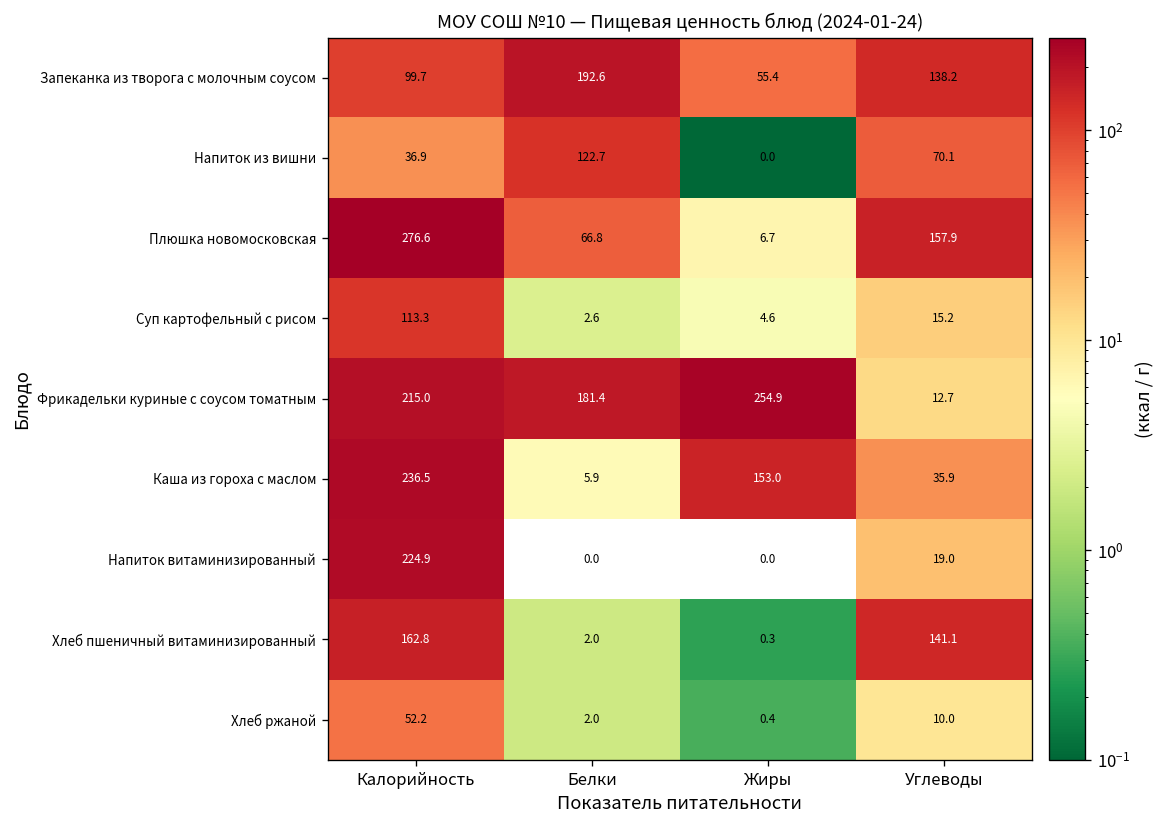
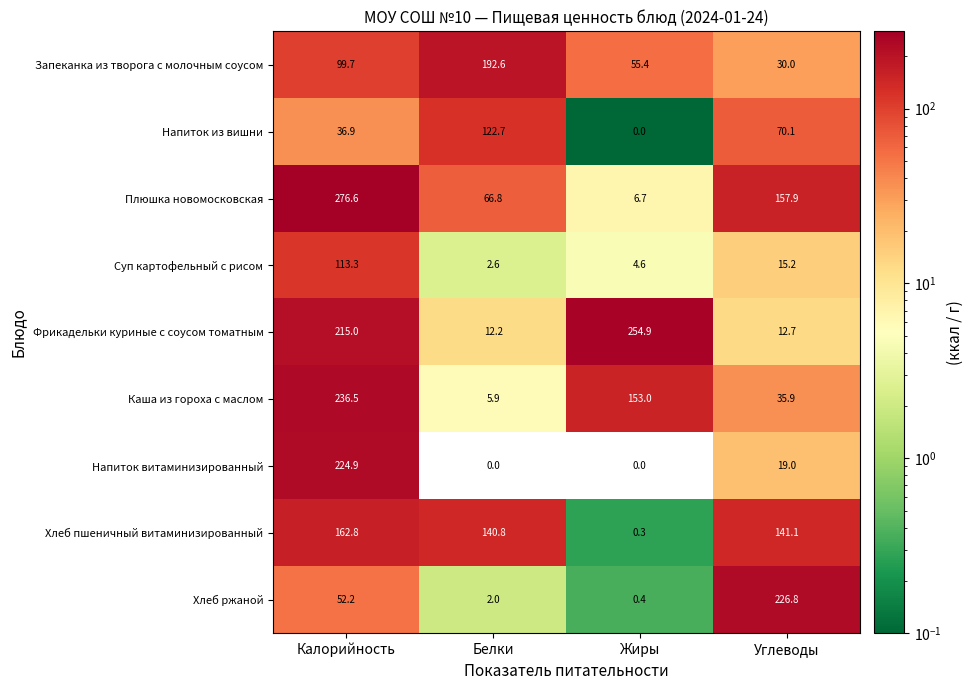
Запеканка из творога с молочным соусом, Углеводы: 138.2 -> 30.0
Фрикадельки куриные с соусом томатным, Белки: 181.4 -> 12.2
Хлеб пшеничный витаминизированный, Белки: 2.0 -> 140.8
Хлеб ржаной, Углеводы: 10.0 -> 226.8
